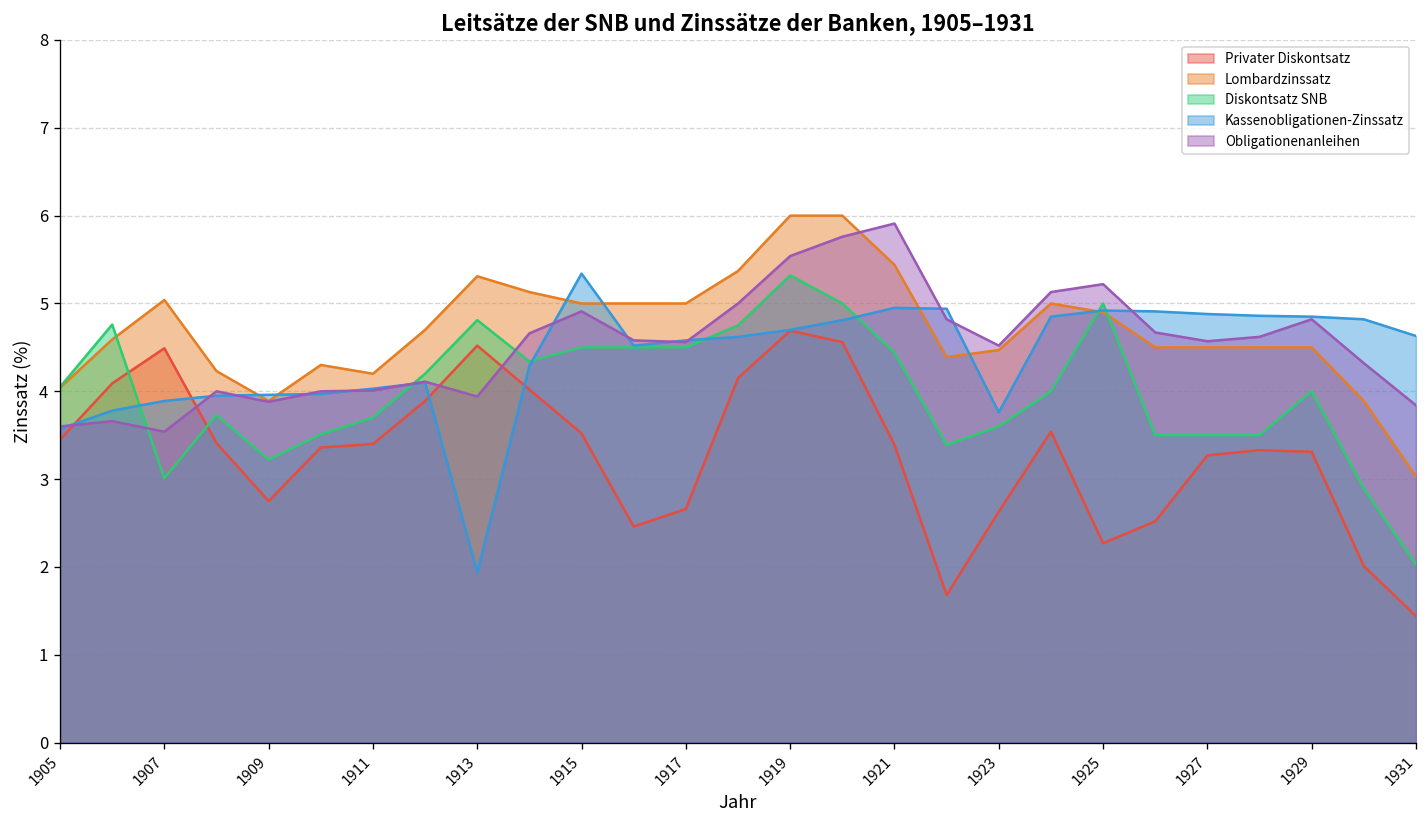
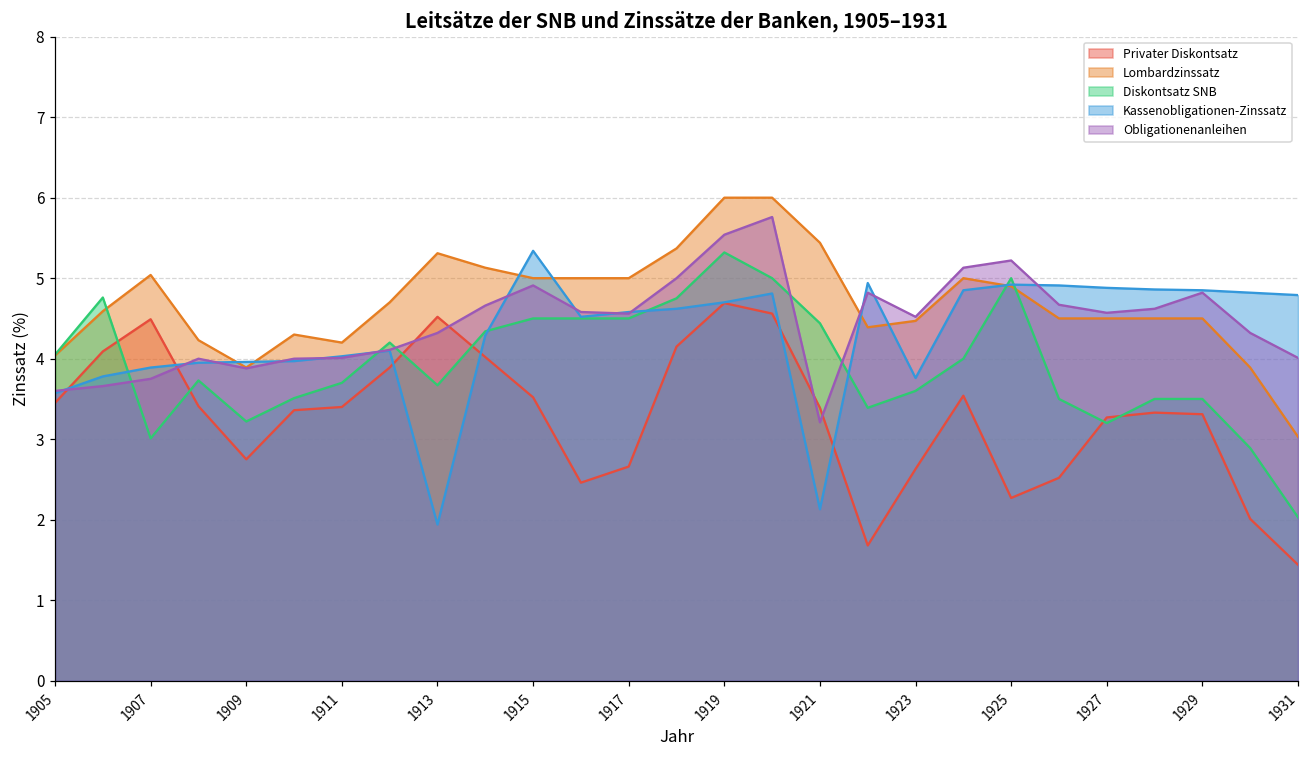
Obligationenanleihen, 1907: 3.5 -> 3.8
Diskontsatz SNB, 1913: 4.8 -> 3.7
Obligationenanleihen, 1913: 3.9 -> 4.3
Kassenobligationen-Zinssatz, 1921: 5.0 -> 2.1
Obligationenanleihen, 1921: 5.9 -> 3.2
Diskontsatz SNB, 1927: 3.5 -> 3.2
Diskontsatz SNB, 1929: 4.0 -> 3.5
Kassenobligationen-Zinssatz, 1931: 4.6 -> 4.8
Obligationenanleihen, 1931: 3.8 -> 4.0
